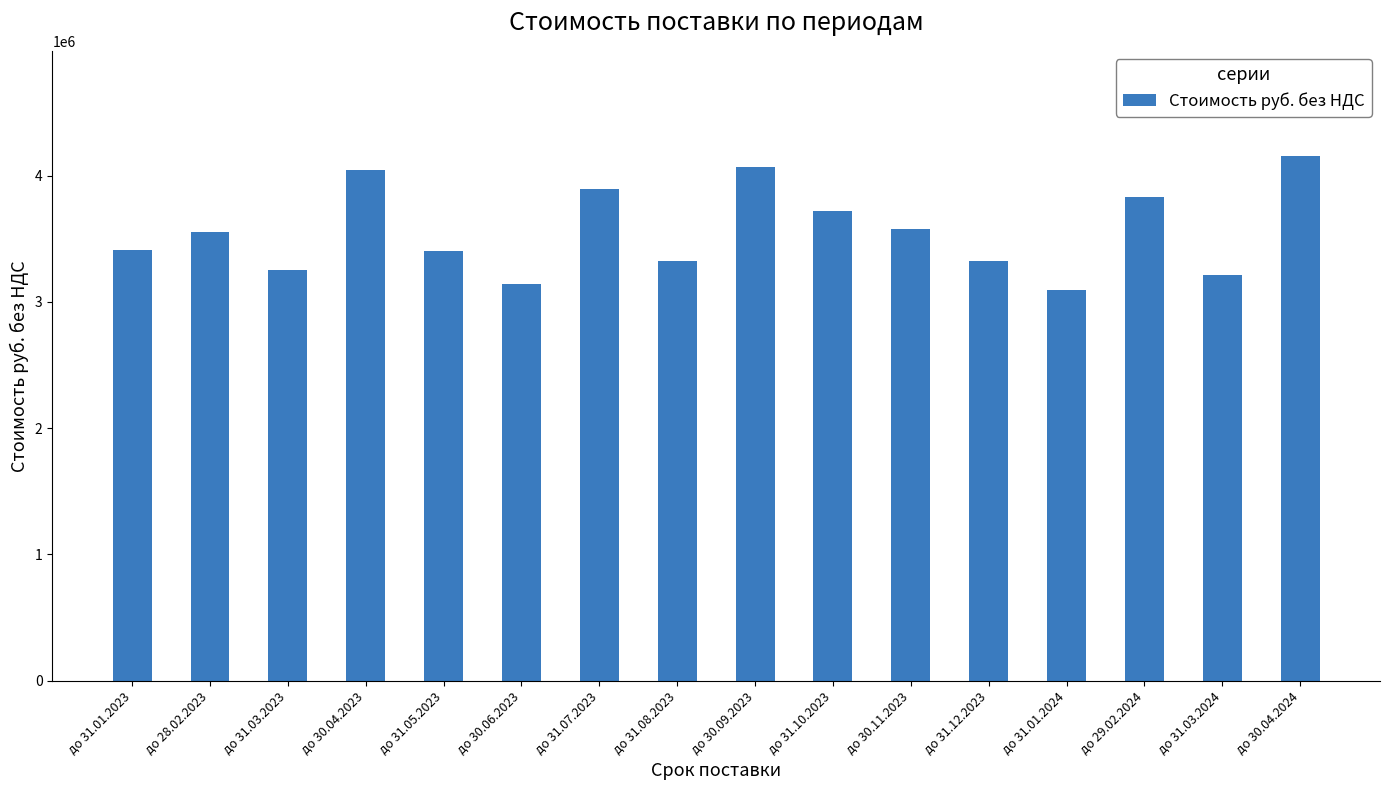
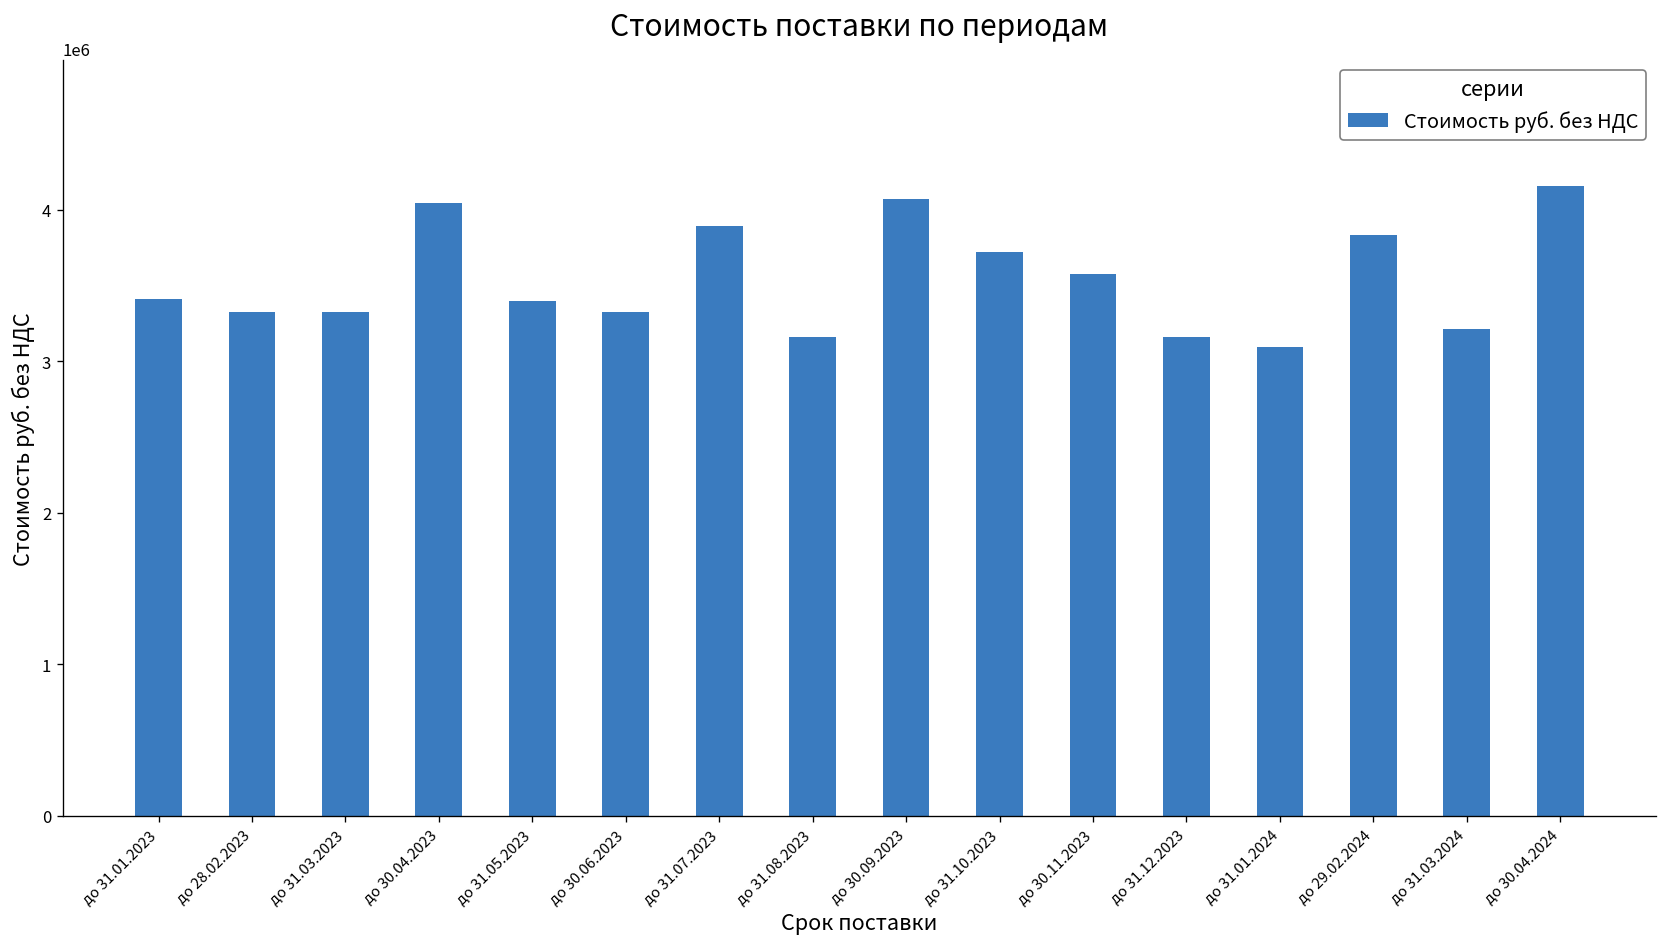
до 28.02.2023: 3550000 -> 3330000
до 31.03.2023: 3250000 -> 3330000
до 30.06.2023: 3140000 -> 3330000
до 31.08.2023: 3330000 -> 3160000
до 31.12.2023: 3330000 -> 3160000
